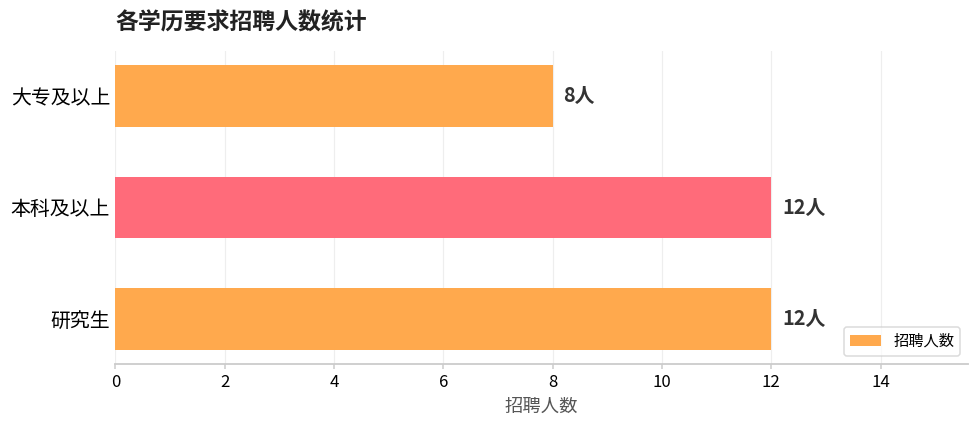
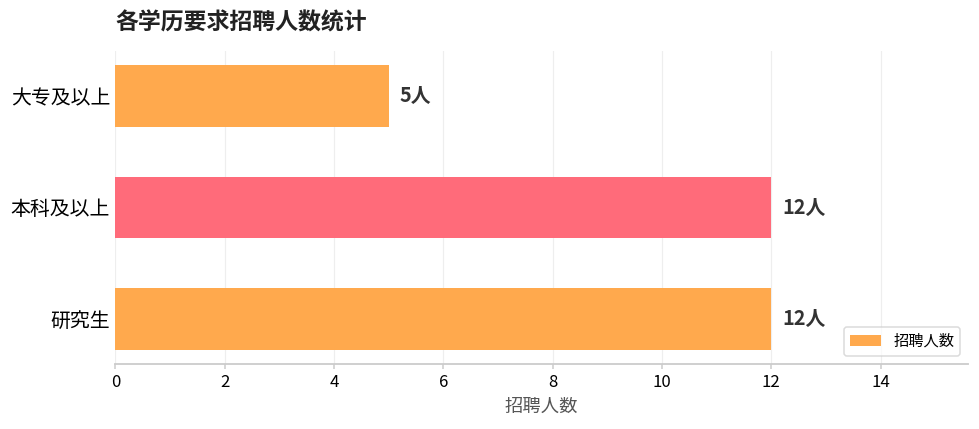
大专及以上: 8人 -> 5人
